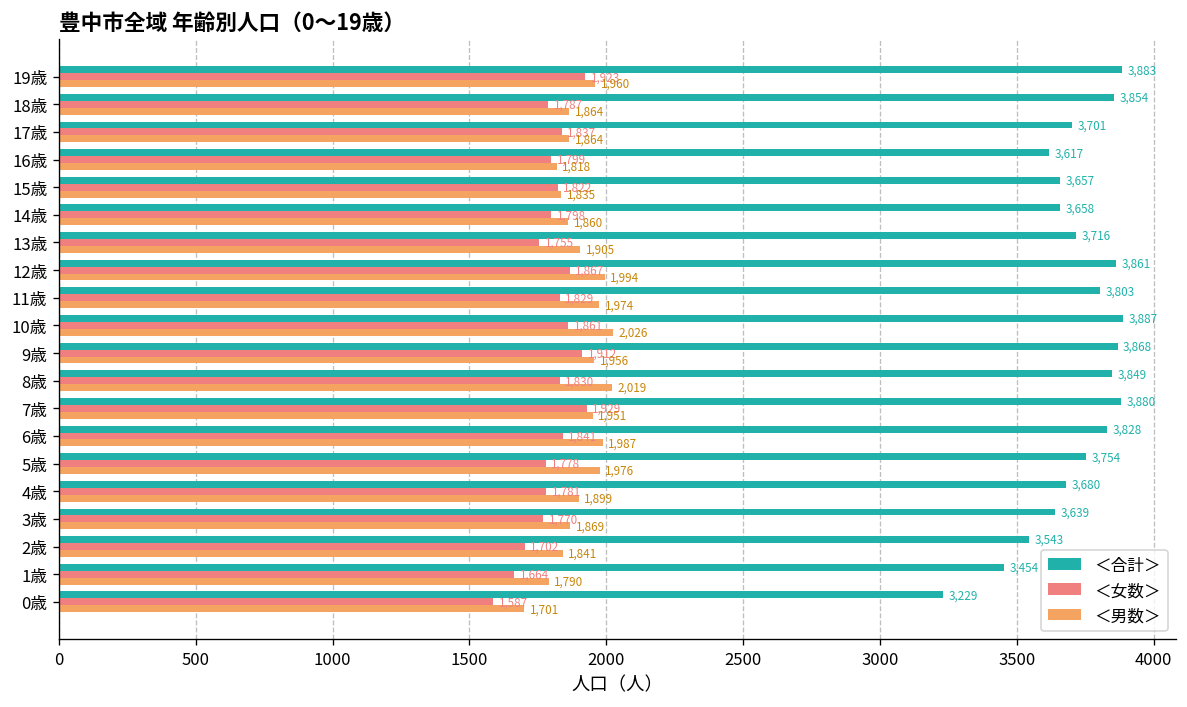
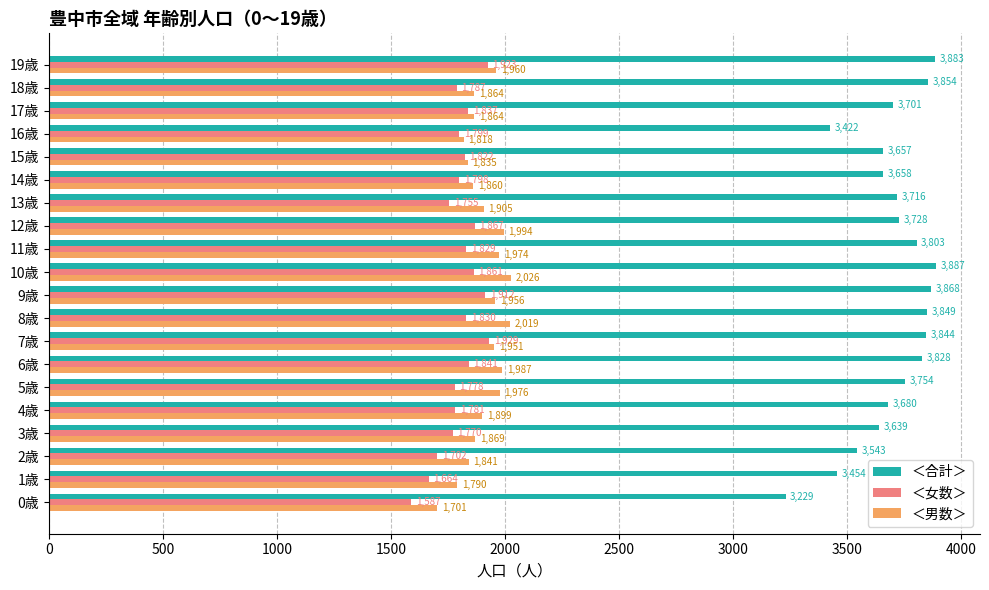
＜合計＞, 16歳: 3,617 -> 3,422
＜合計＞, 12歳: 3,861 -> 3,728
＜合計＞, 7歳: 3,880 -> 3,844
